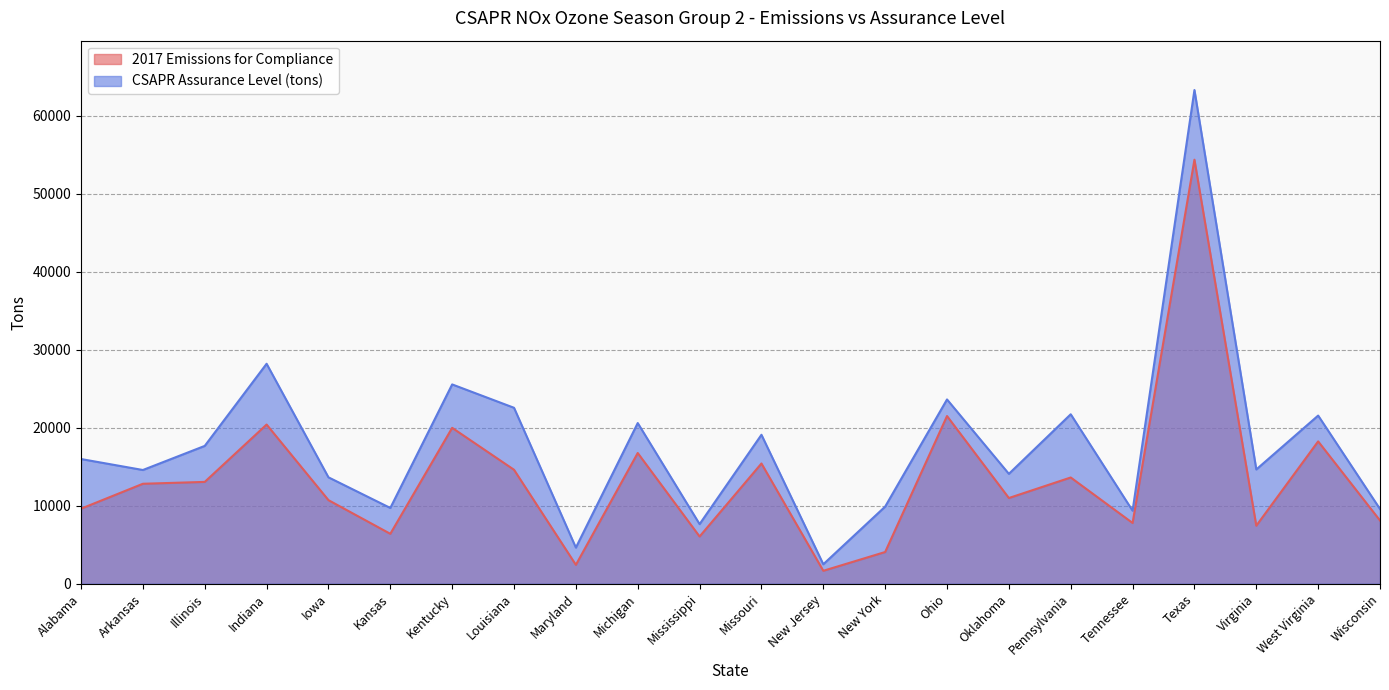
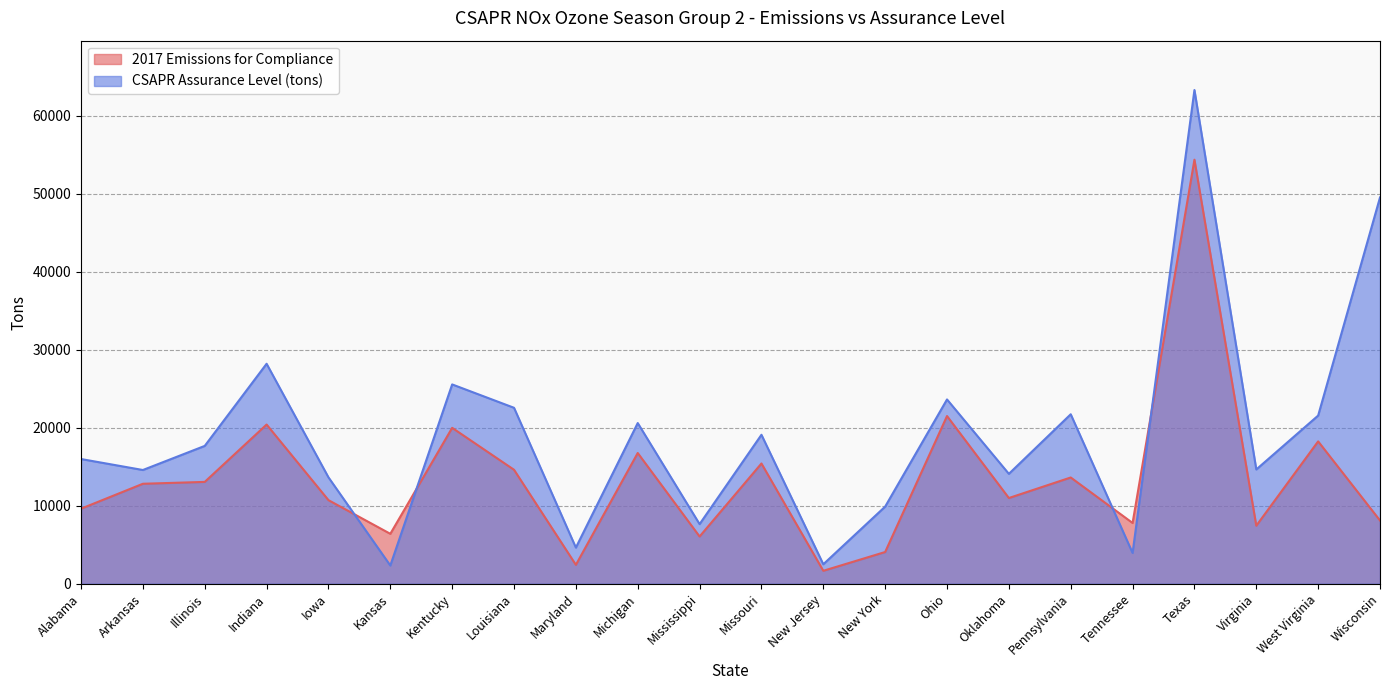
CSAPR Assurance Level (tons), Kansas: 10000 -> 2000
CSAPR Assurance Level (tons), Tennessee: 9000 -> 4000
CSAPR Assurance Level (tons), Wisconsin: 10000 -> 50000
